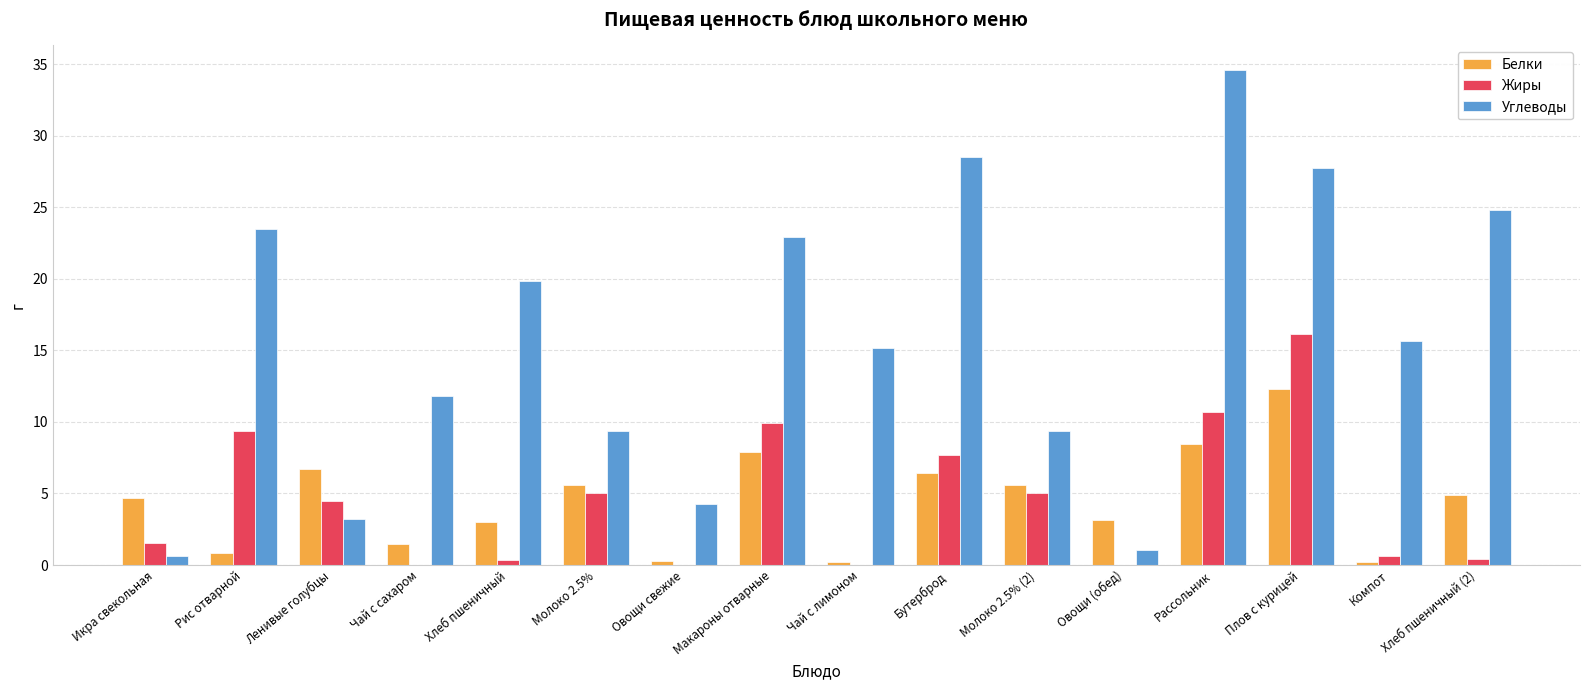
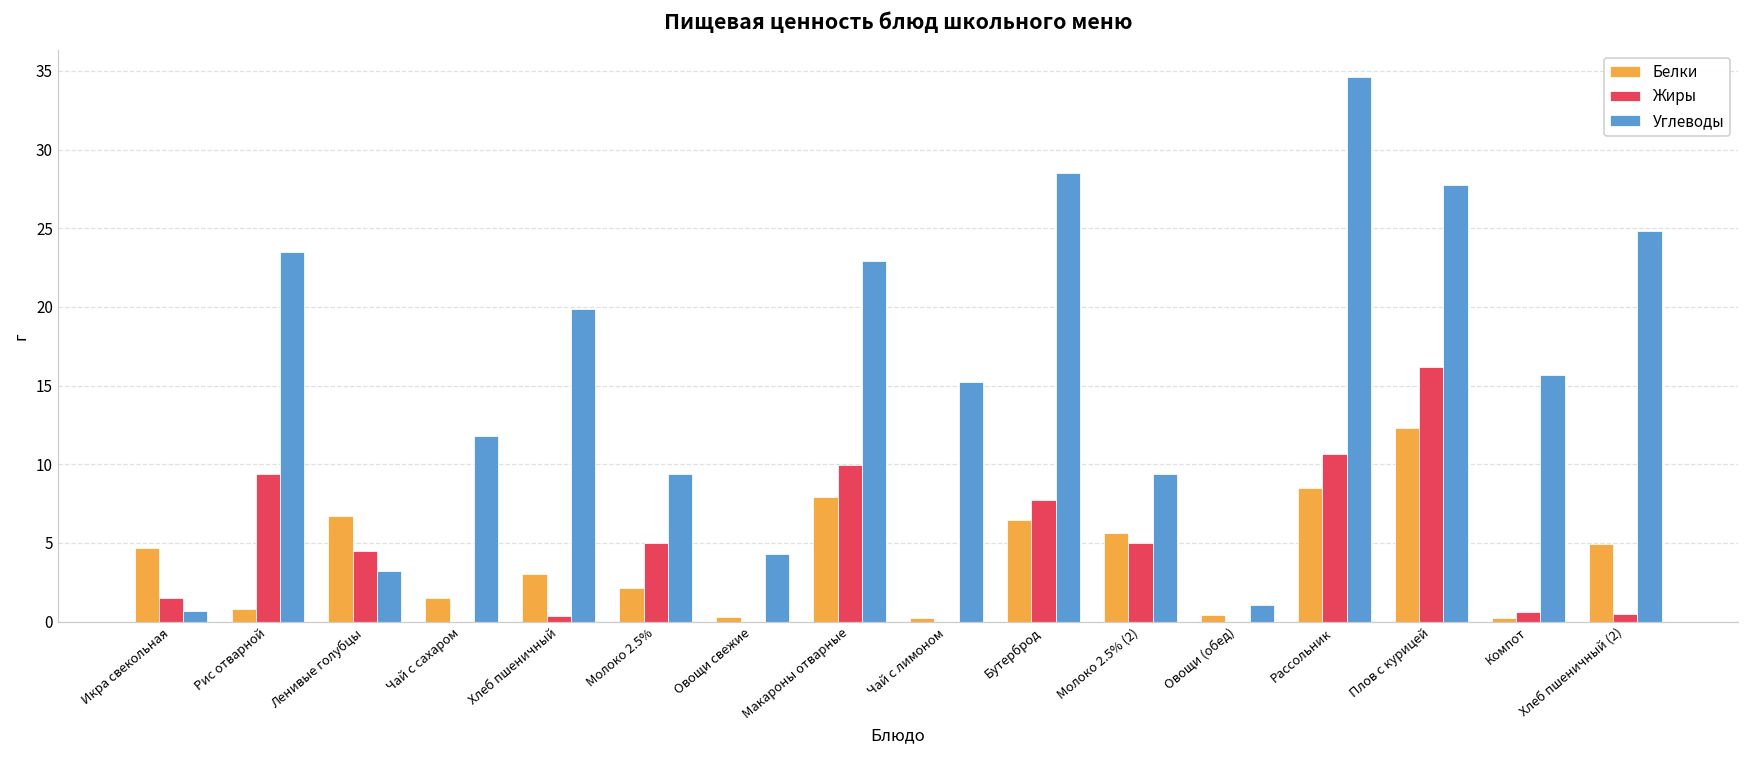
Белки, Молоко 2.5%: 5.6 -> 2.1
Белки, Овощи (обед): 3.2 -> 0.4
